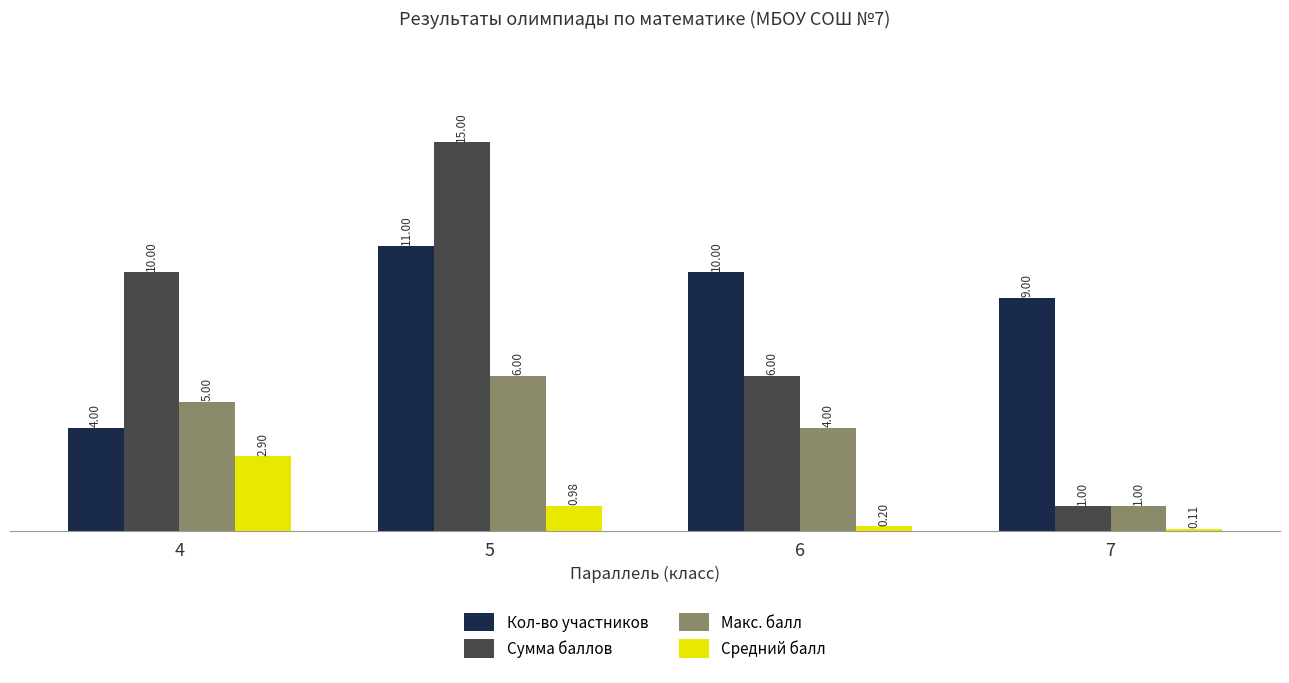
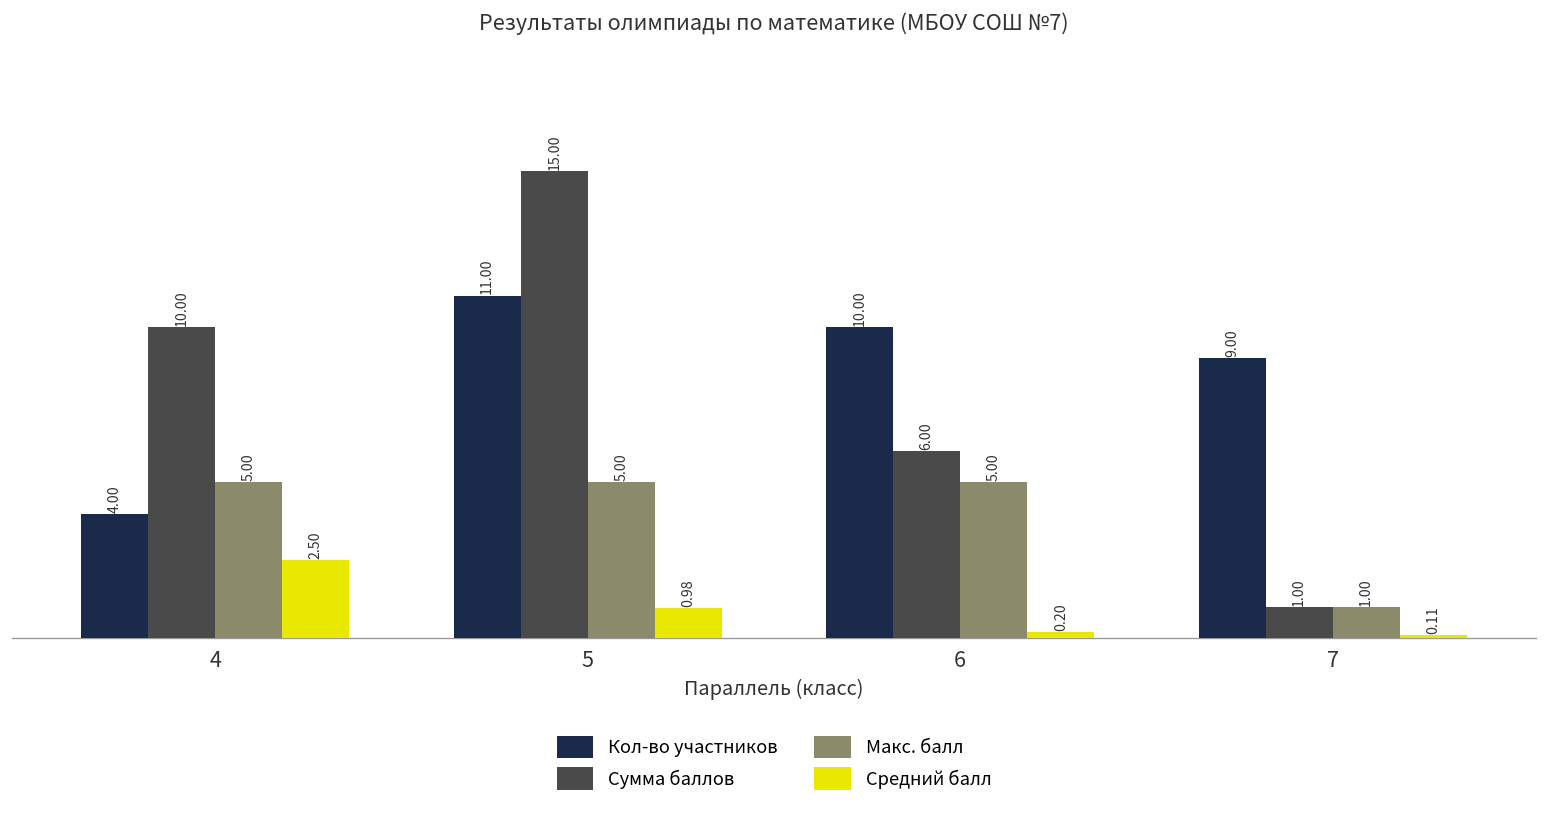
Средний балл, 4: 2.90 -> 2.50
Макс. балл, 5: 6.00 -> 5.00
Макс. балл, 6: 4.00 -> 5.00
